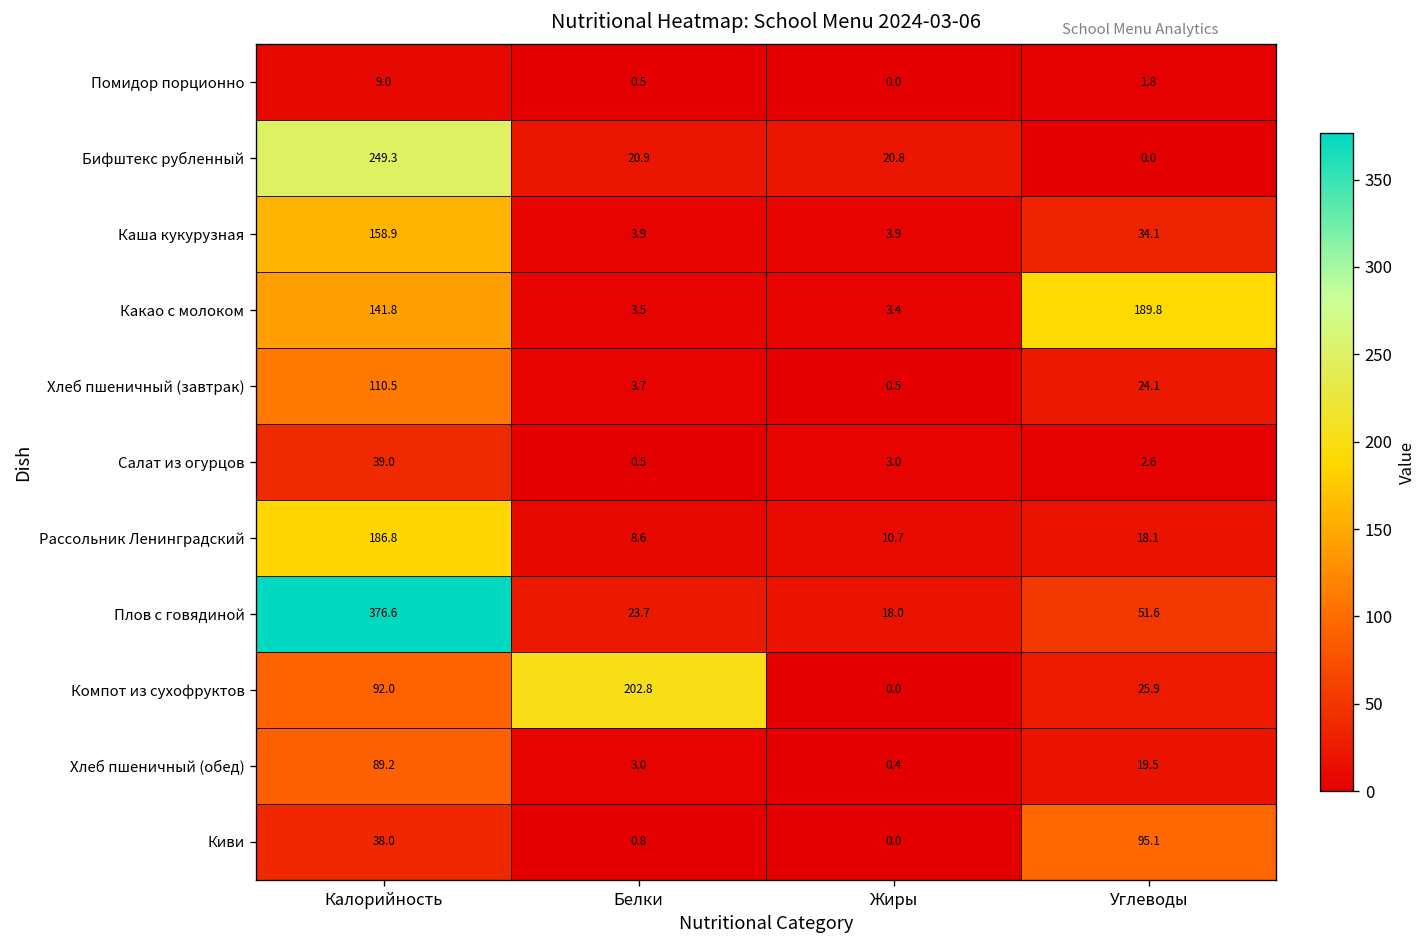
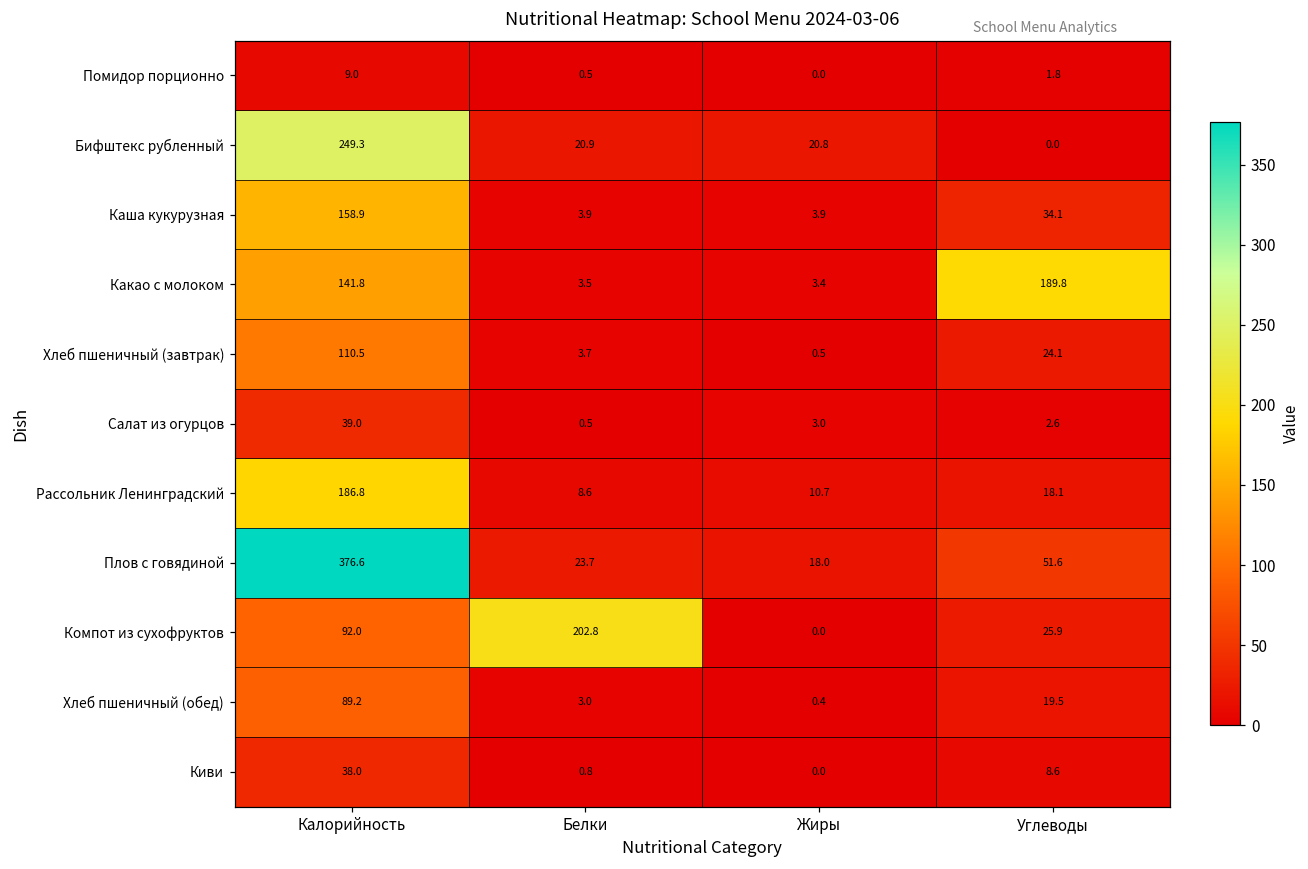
Киви, Углеводы: 95.1 -> 8.6
